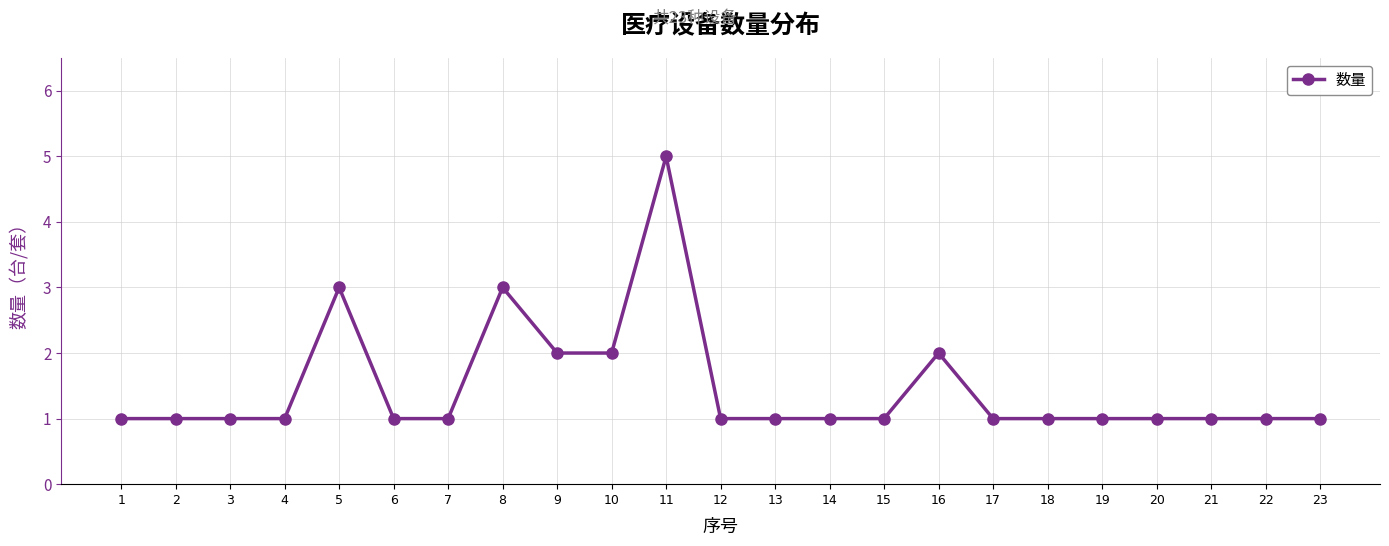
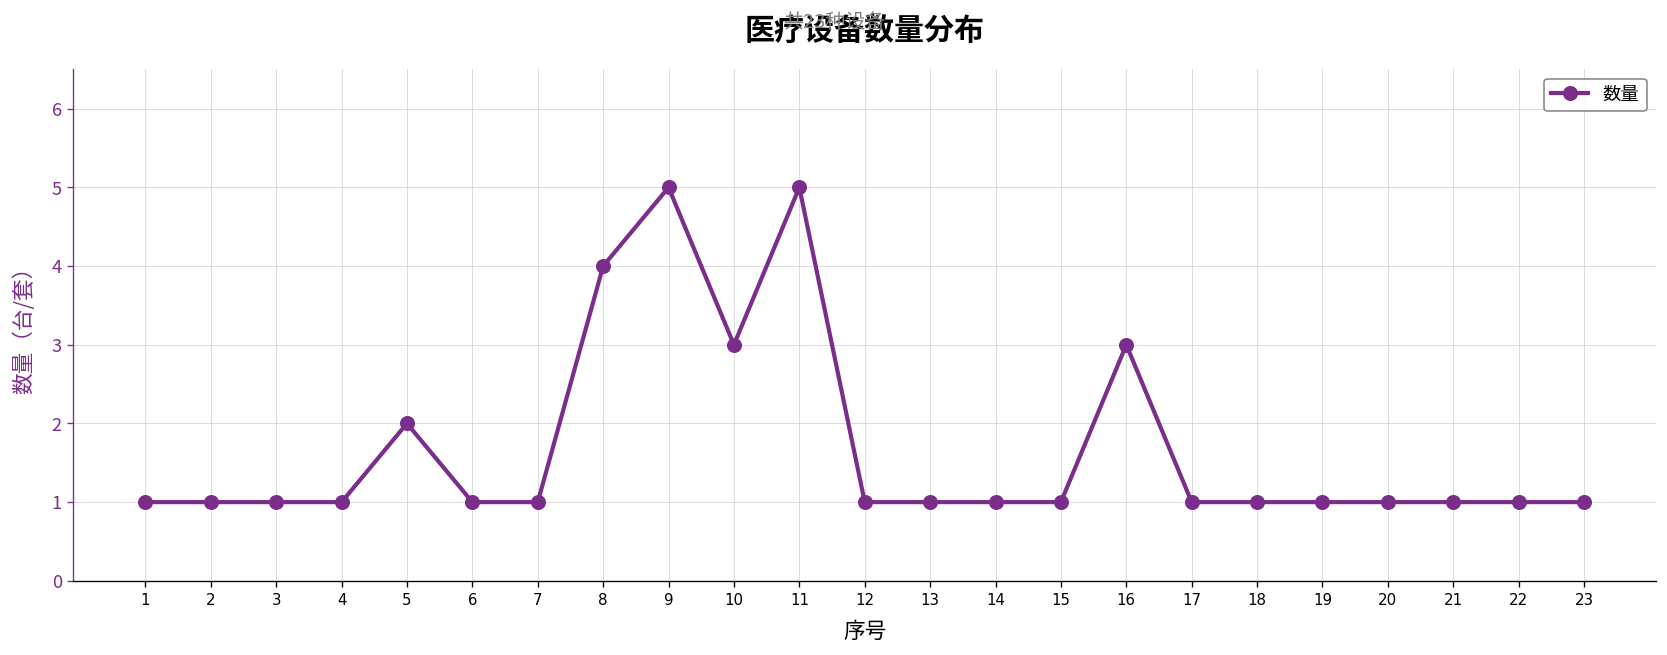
5: 3 -> 2
8: 3 -> 4
9: 2 -> 5
10: 2 -> 3
16: 2 -> 3
